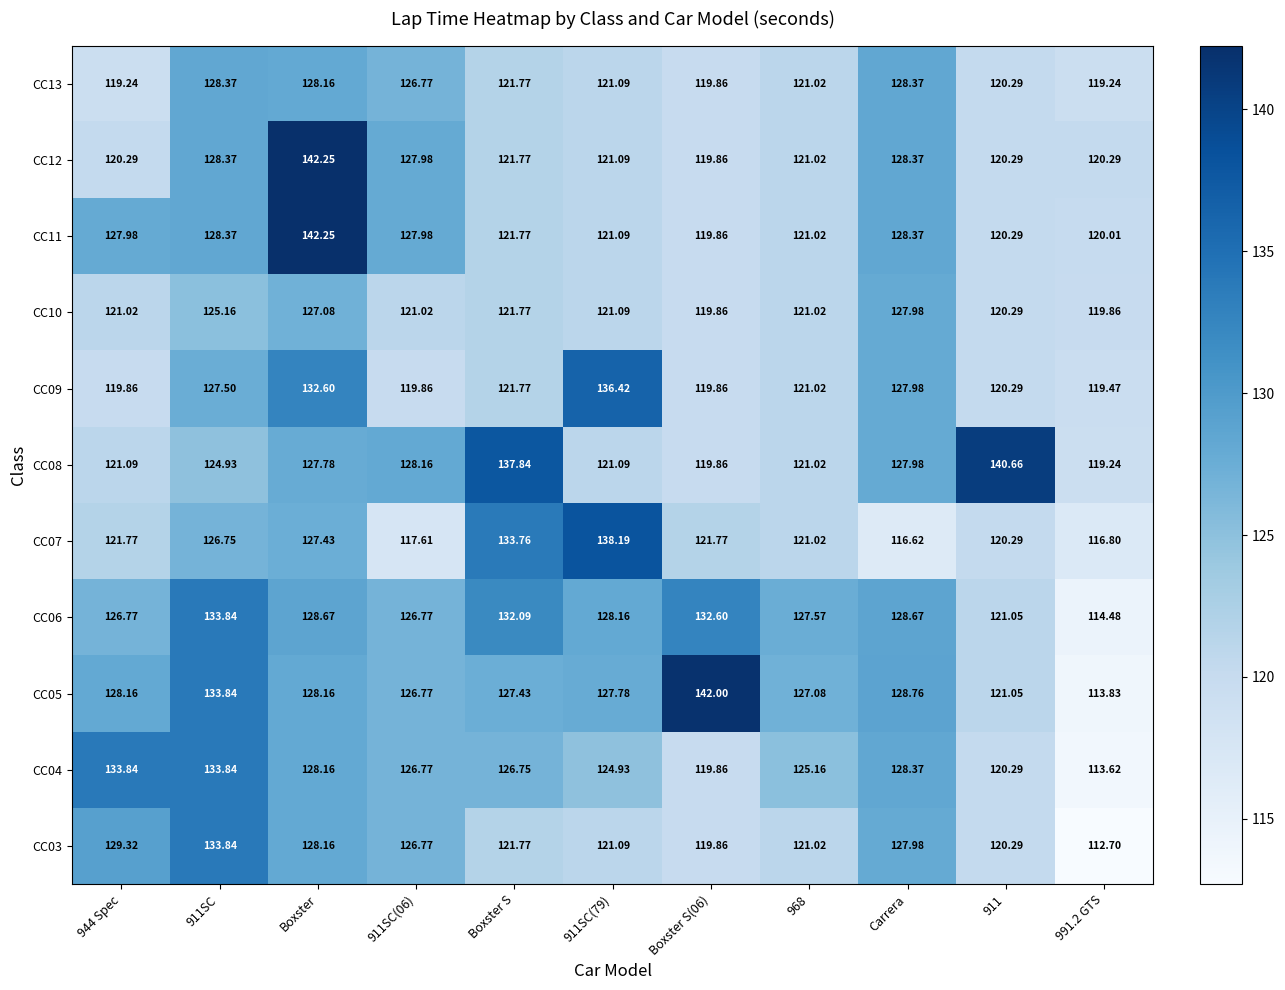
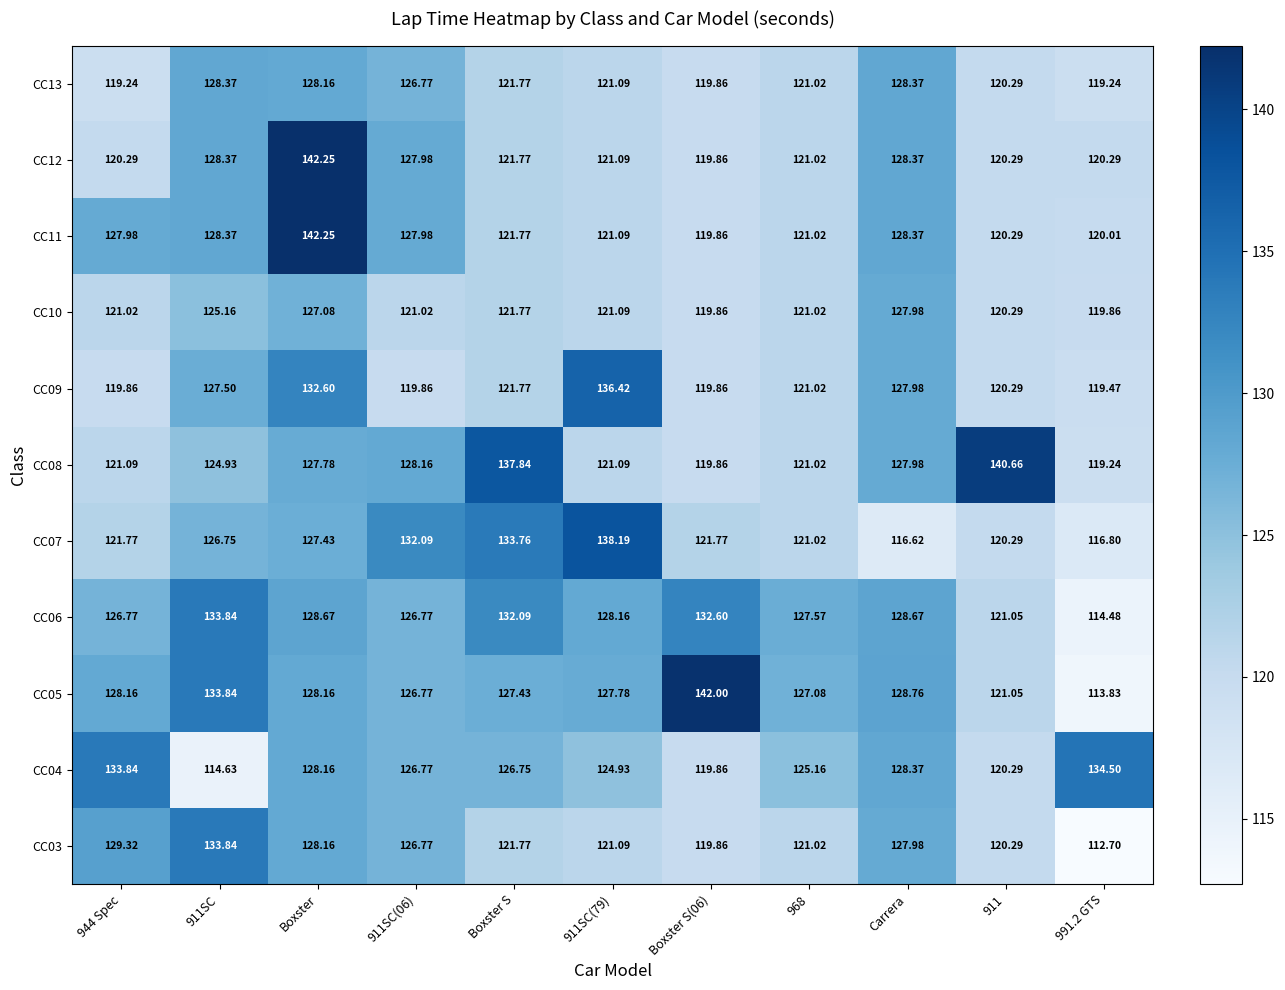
CC07, 911SC(06): 117.61 -> 132.09
CC04, 911SC: 133.84 -> 114.63
CC04, 991.2 GTS: 113.62 -> 134.50
